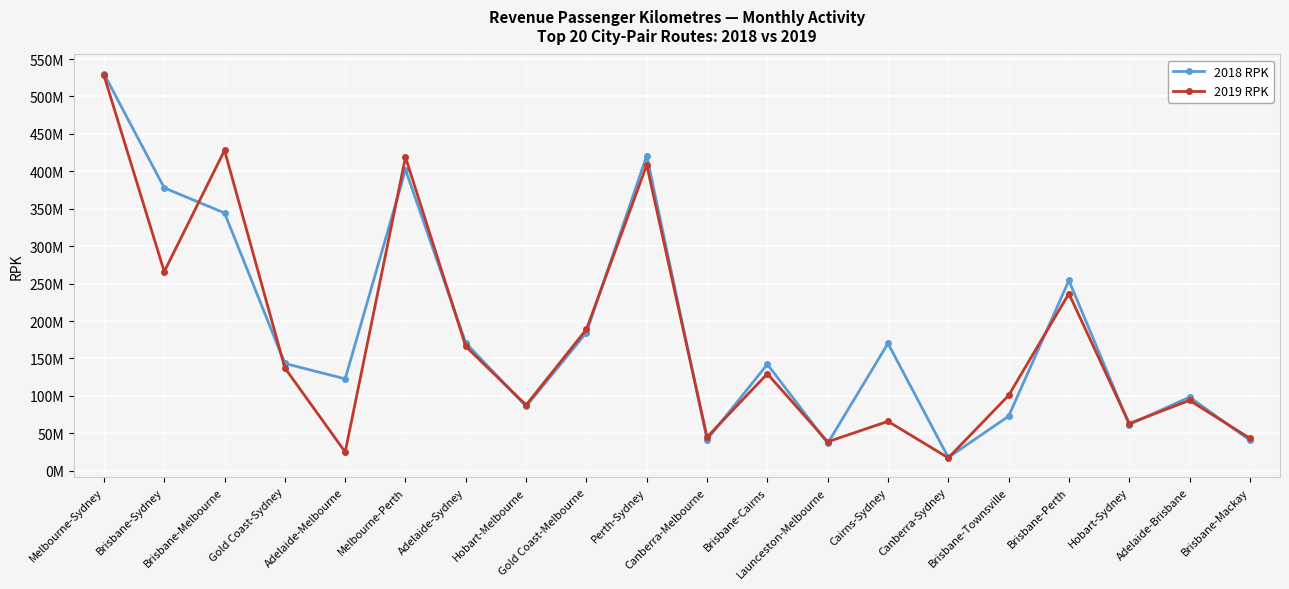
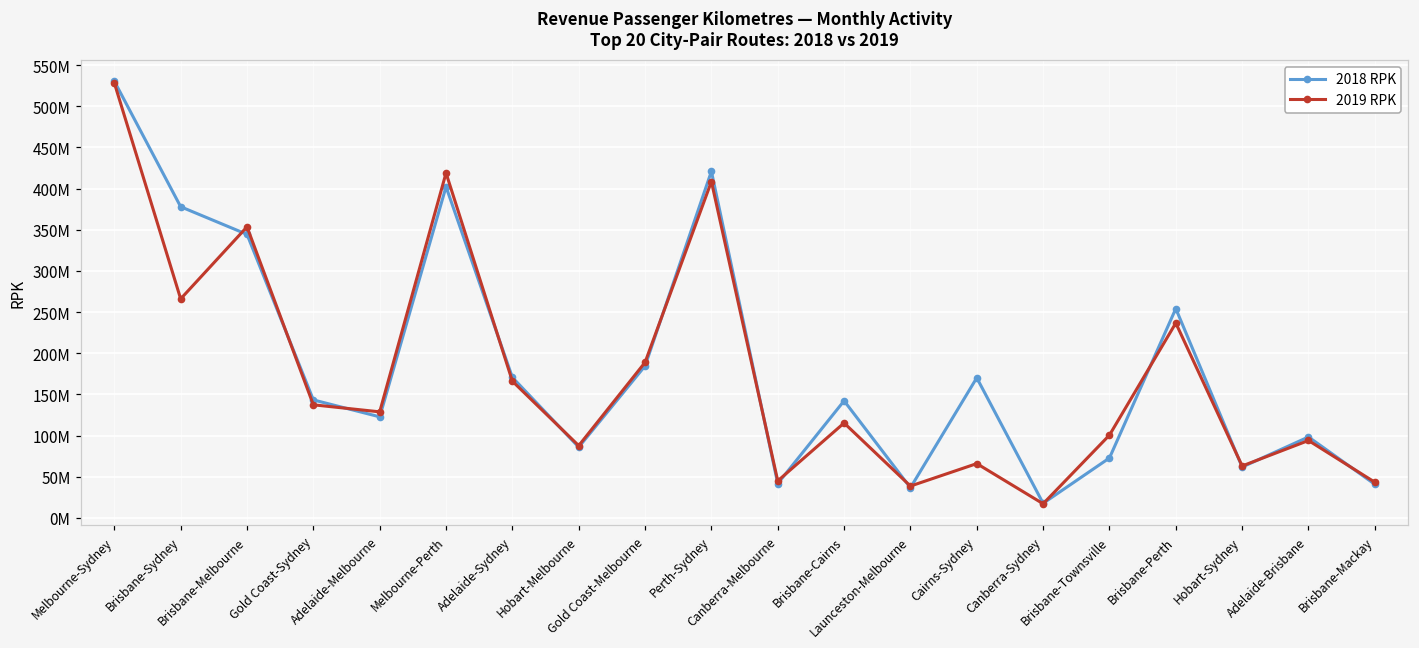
2019 RPK, Brisbane-Melbourne: 430000000 -> 350000000
2019 RPK, Adelaide-Melbourne: 30000000 -> 130000000
2019 RPK, Brisbane-Cairns: 130000000 -> 120000000
